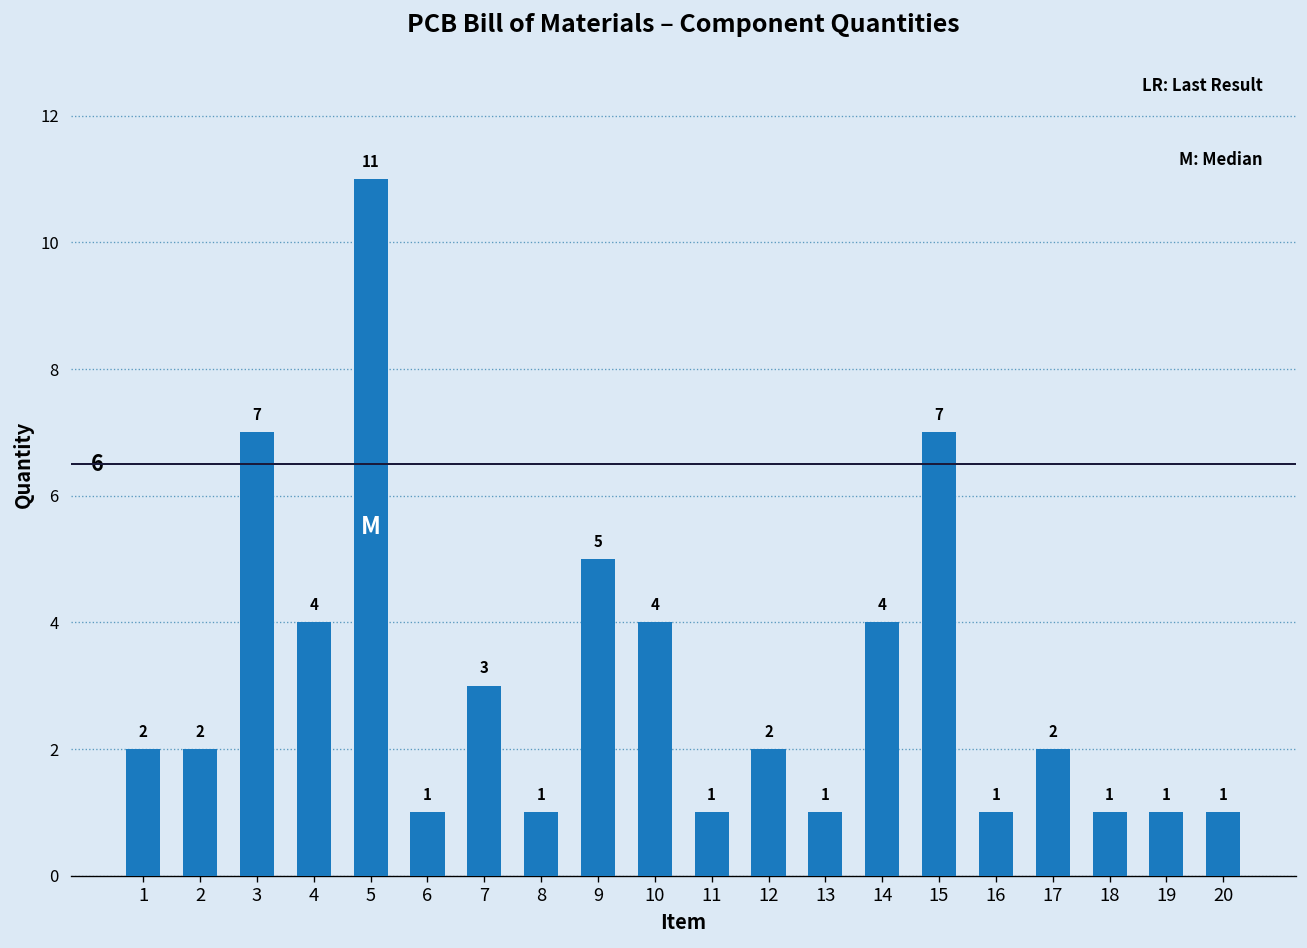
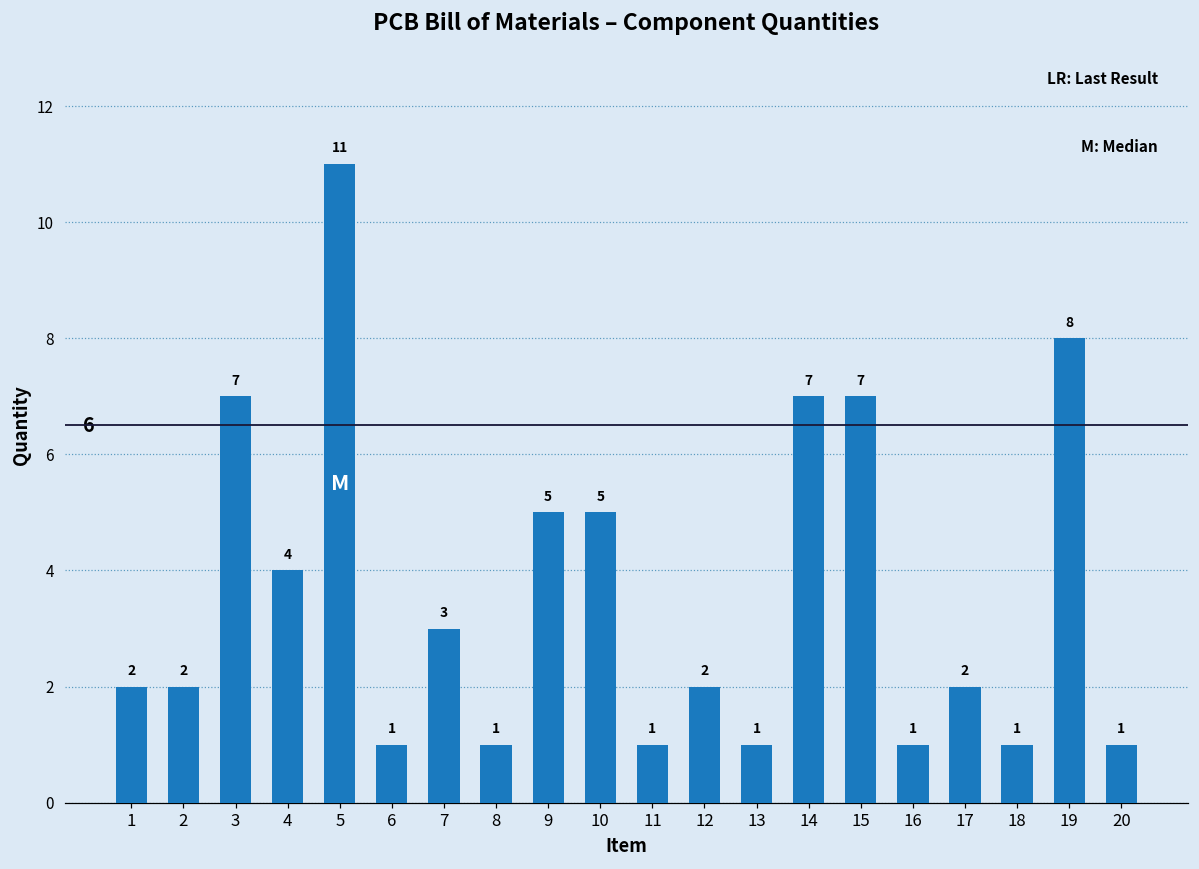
10: 4 -> 5
14: 4 -> 7
19: 1 -> 8
